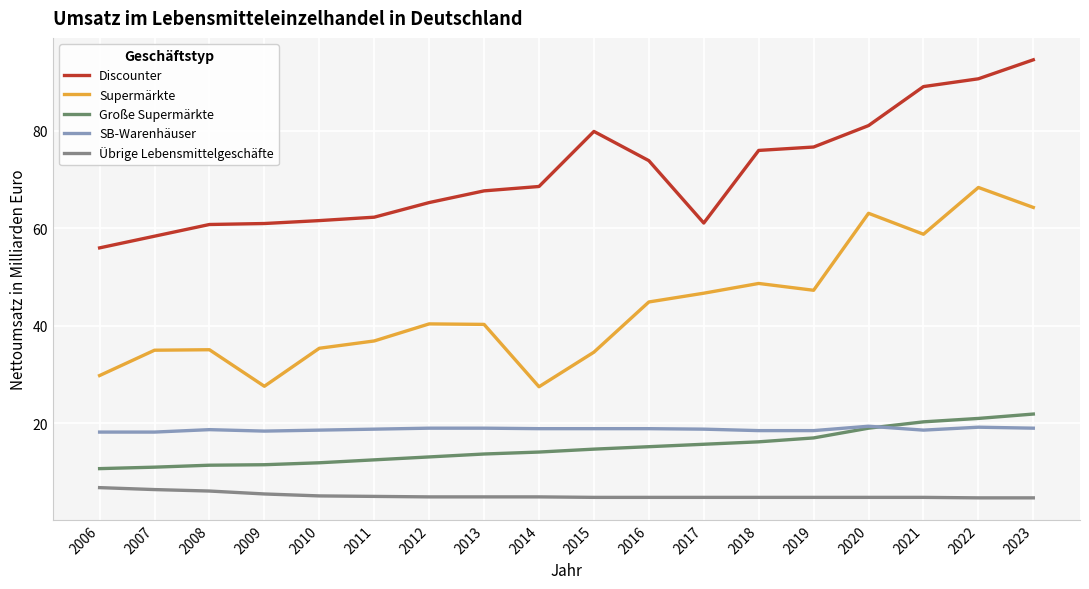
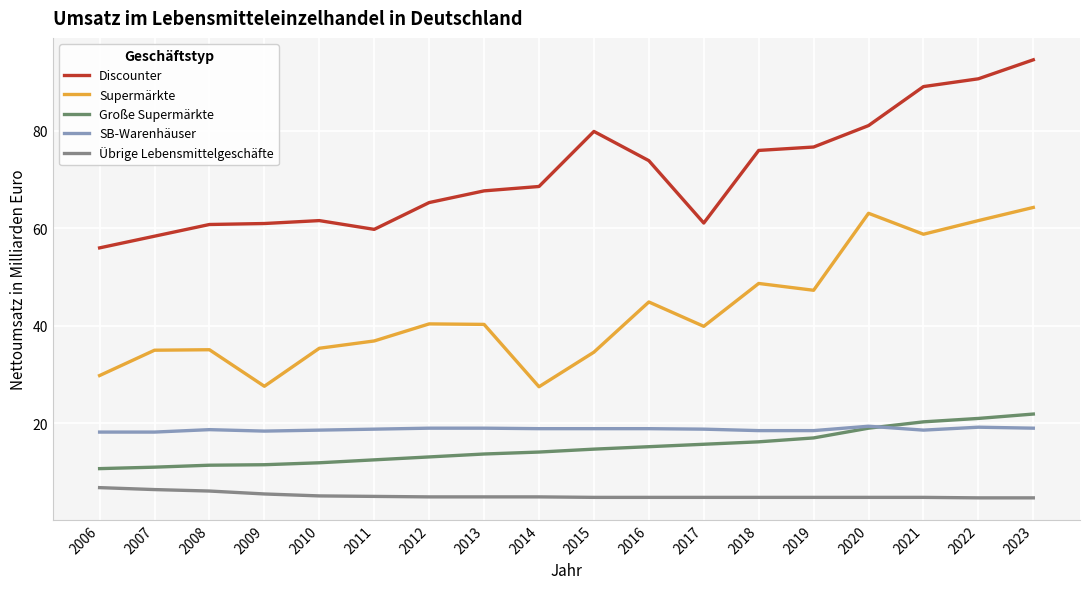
Discounter, 2011: 62 -> 60
Supermärkte, 2017: 47 -> 40
Supermärkte, 2022: 68 -> 62
